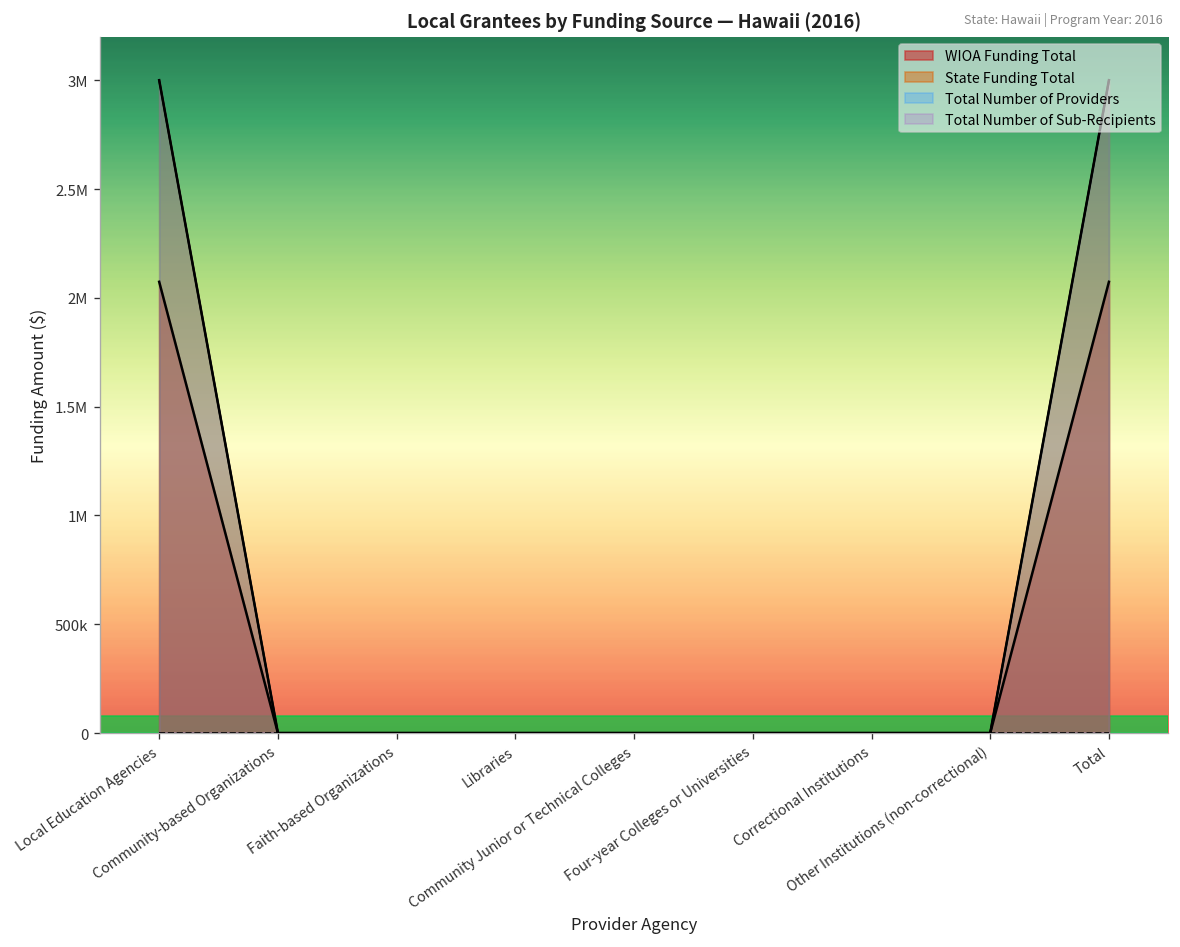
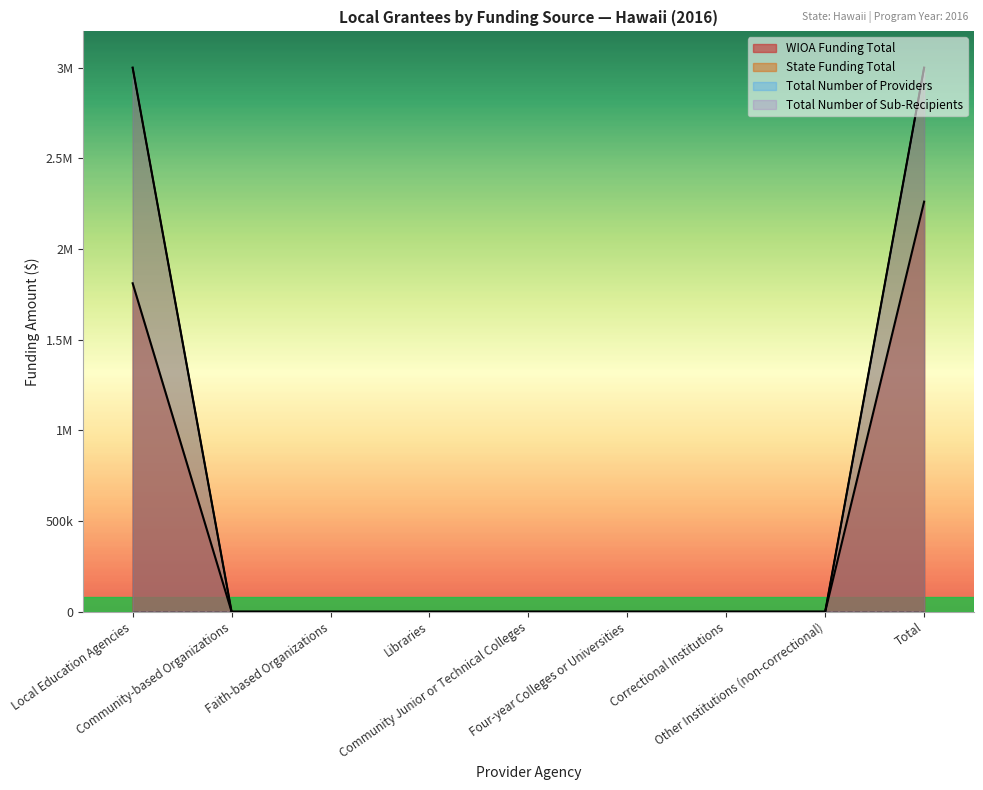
WIOA Funding Total, Local Education Agencies: 2070000 -> 1810000
WIOA Funding Total, Total: 2070000 -> 2260000
